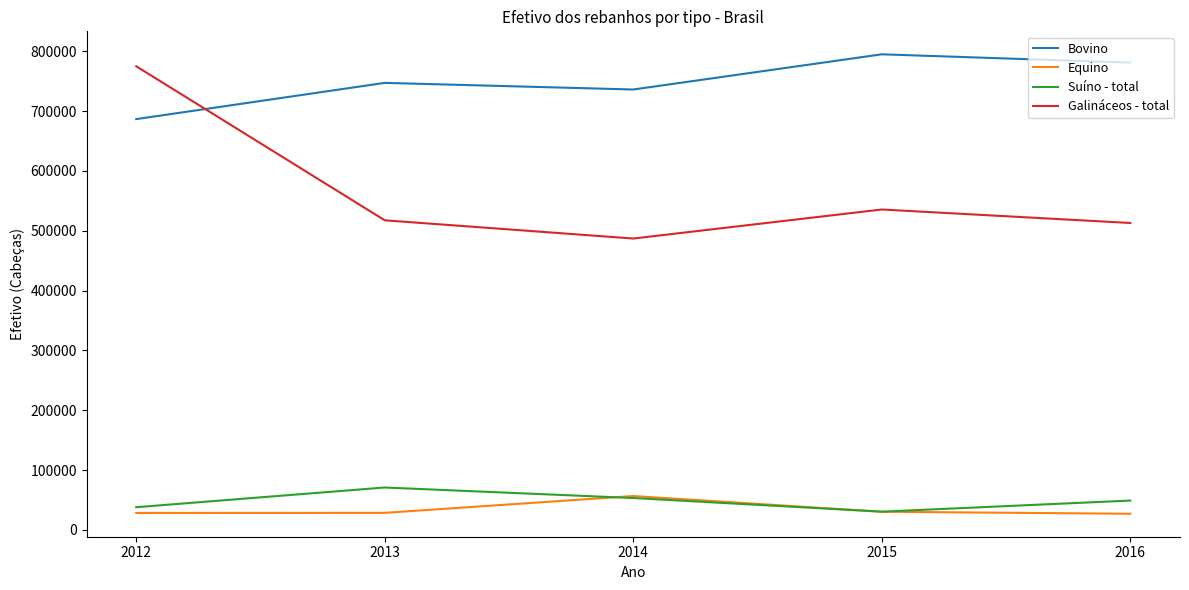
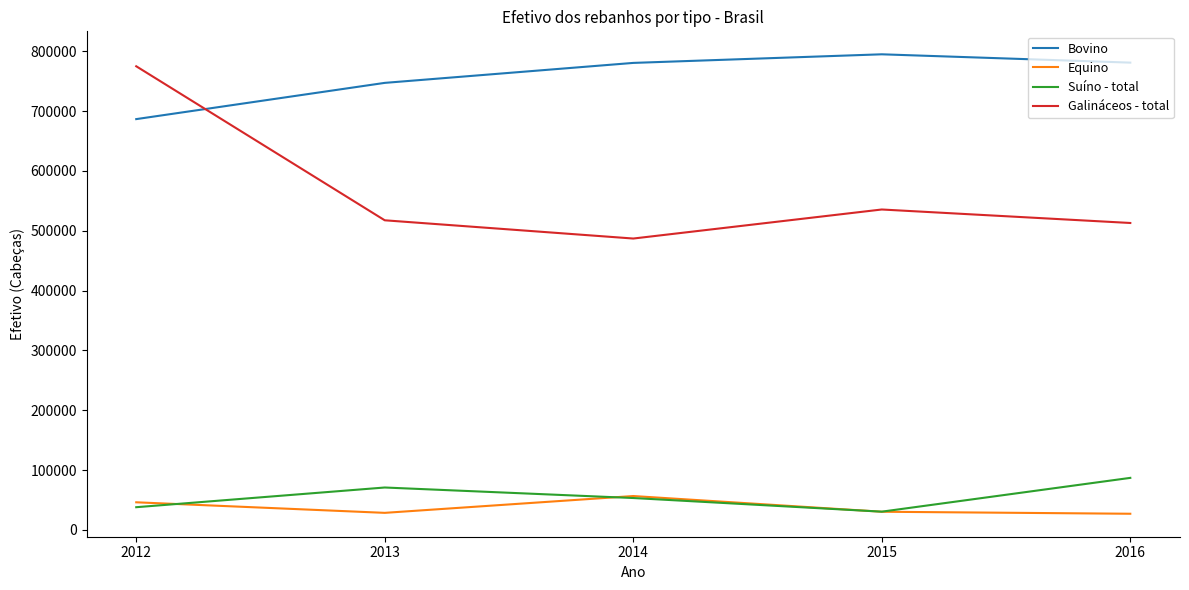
Equino, 2012: 30000 -> 50000
Bovino, 2014: 740000 -> 780000
Suíno - total, 2016: 50000 -> 90000
